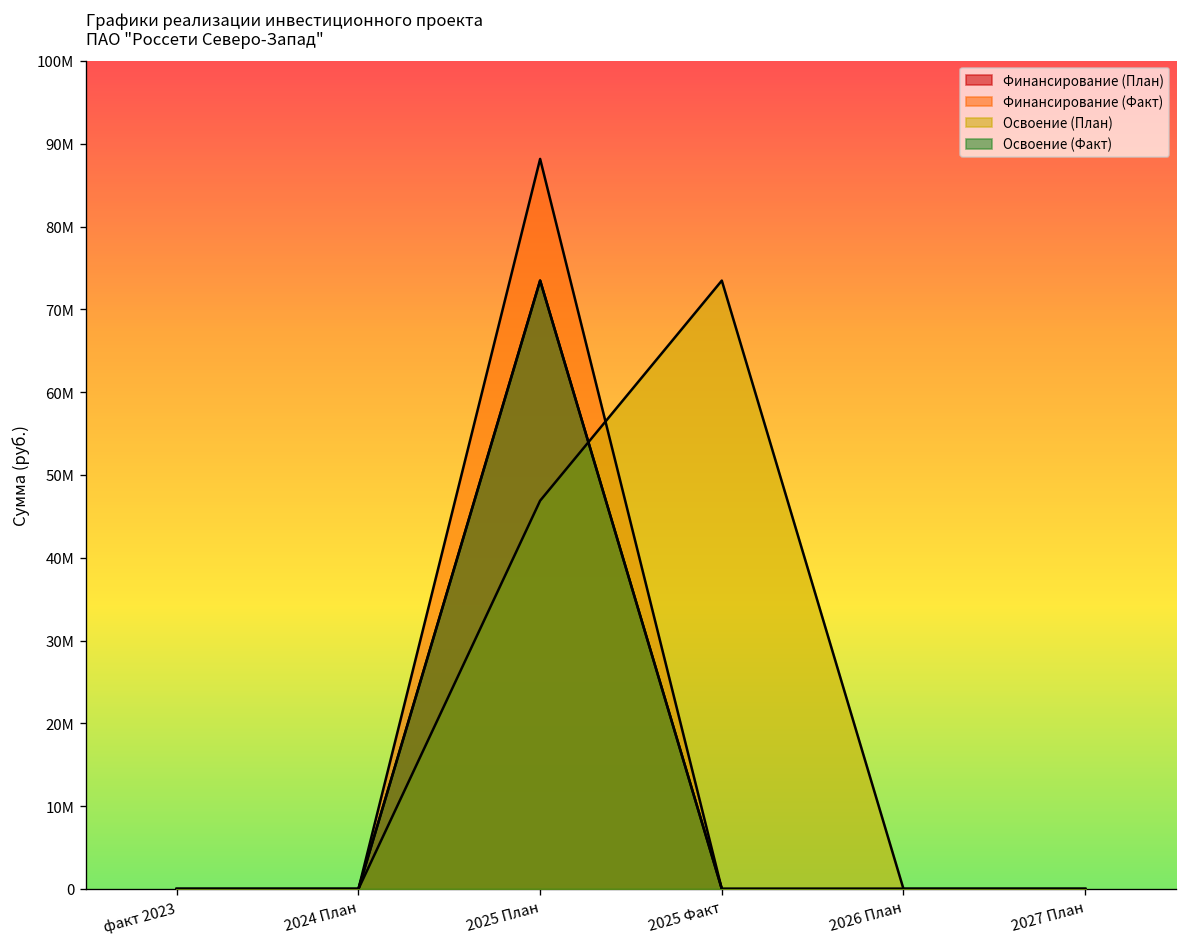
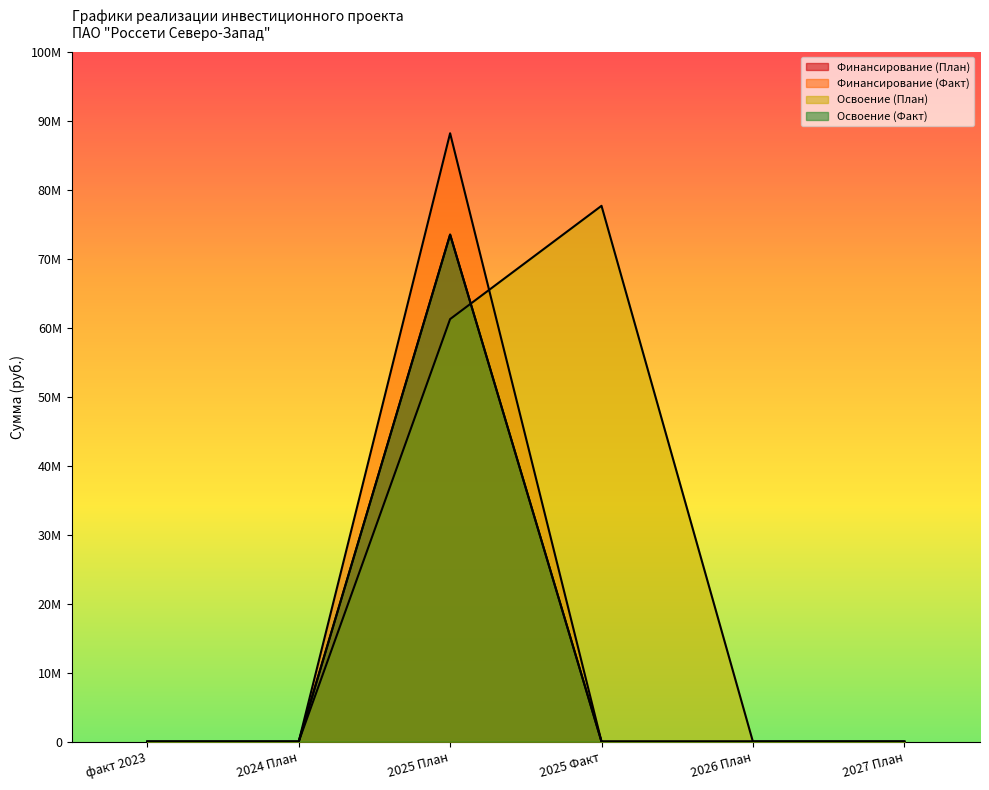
Освоение (План), 2025 План: 47000000 -> 61000000
Освоение (План), 2025 Факт: 73000000 -> 78000000
